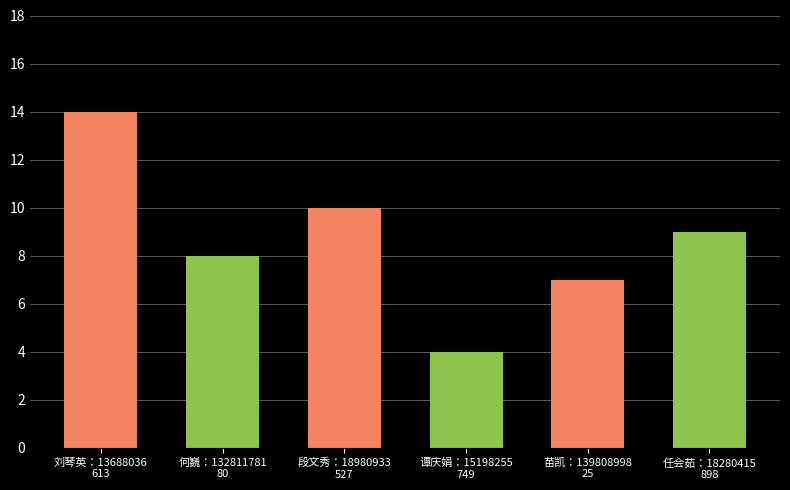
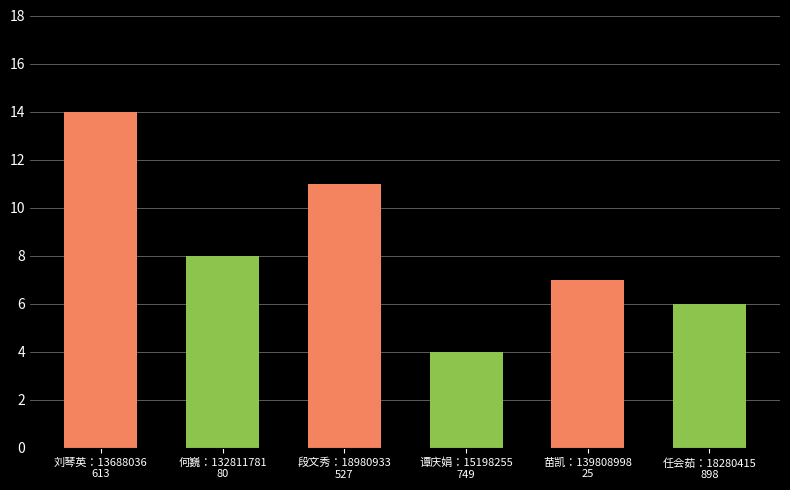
段文秀：18980933 527: 10 -> 11
任会茹：18280415 898: 9 -> 6
